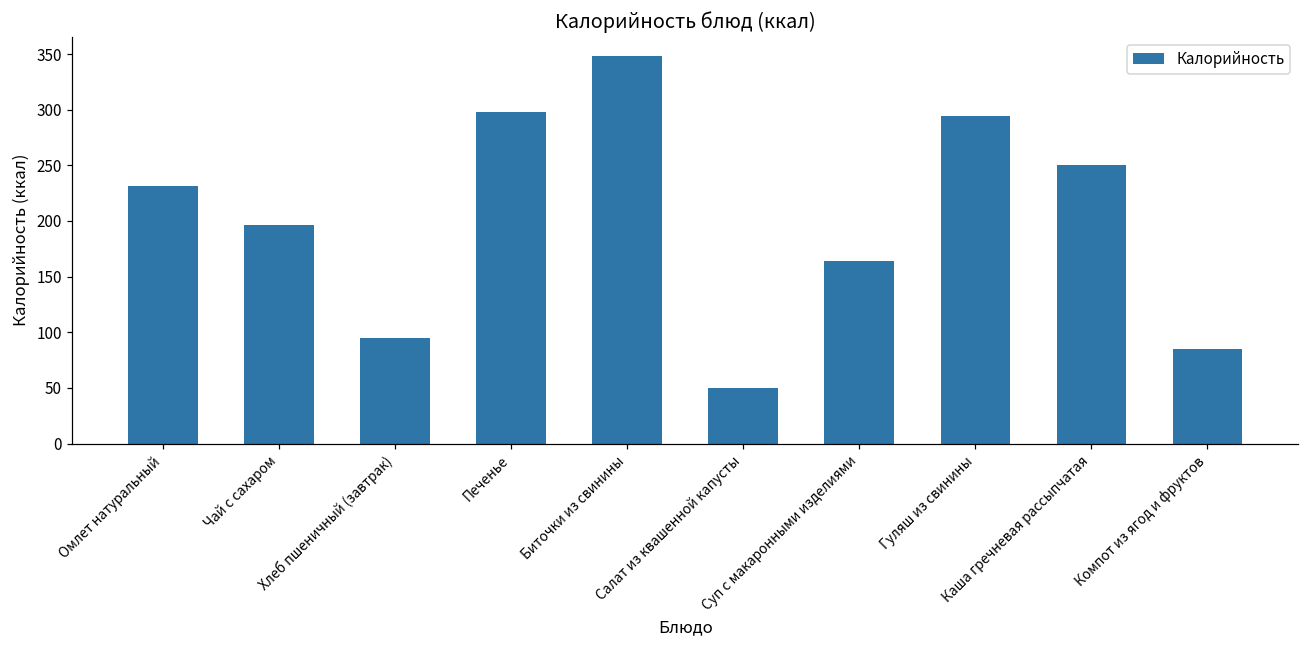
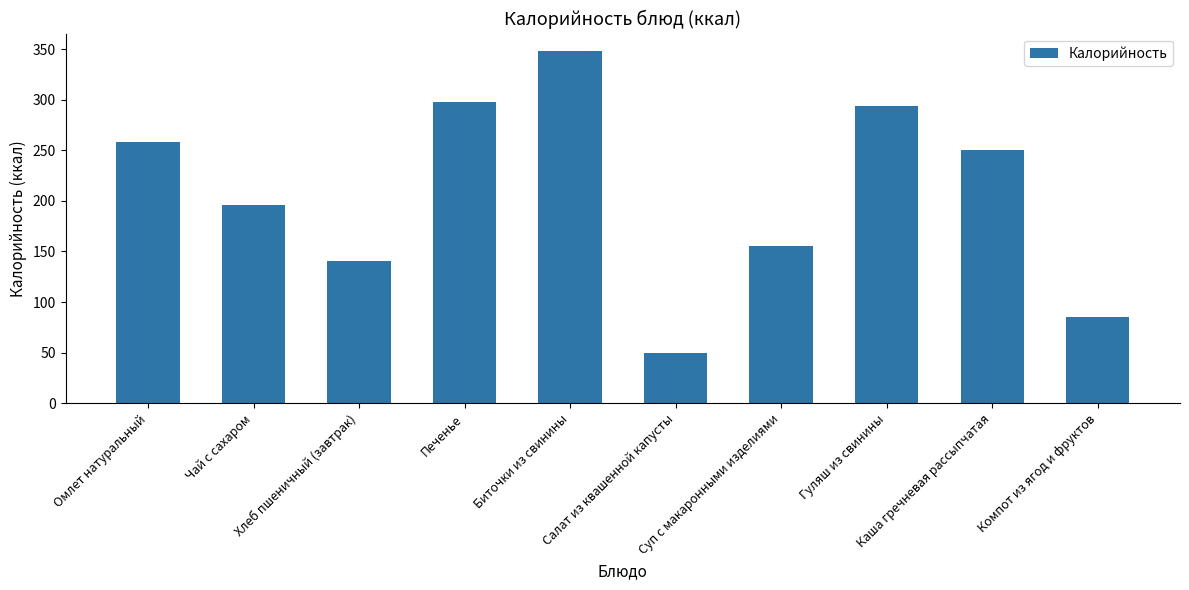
Омлет натуральный: 231 -> 258
Хлеб пшеничный (завтрак): 95 -> 141
Суп с макаронными изделиями: 164 -> 155
